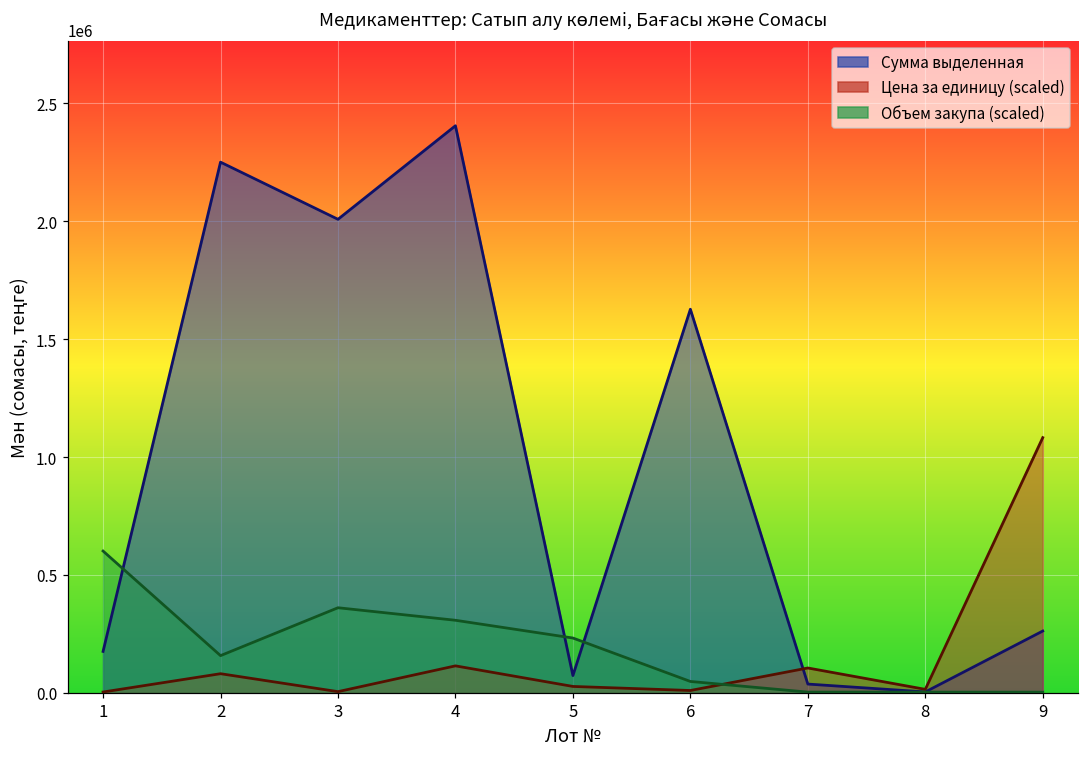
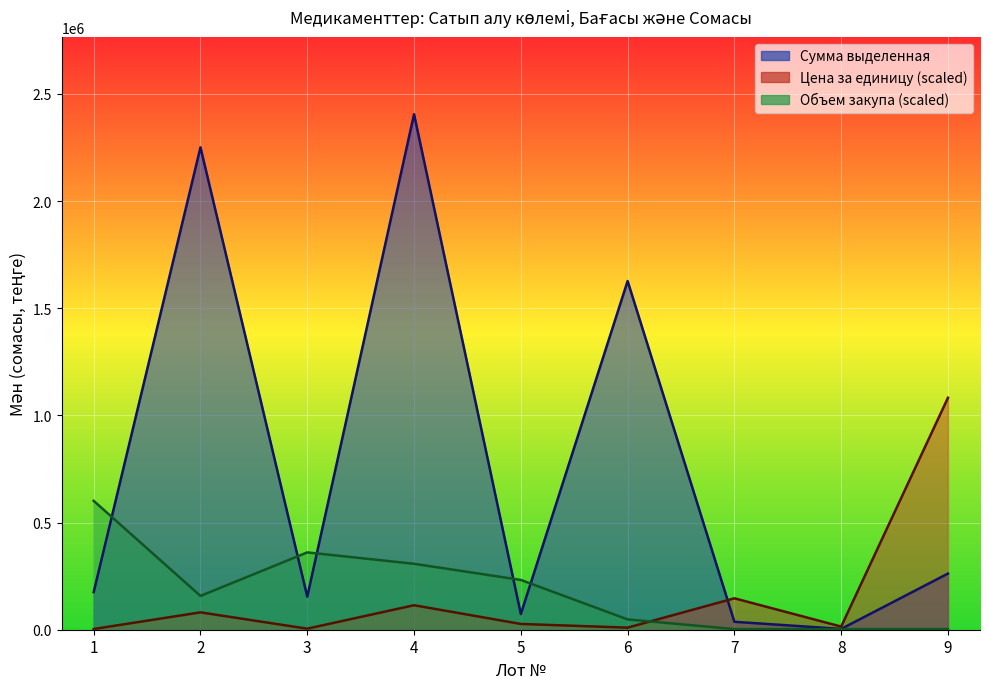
Сумма выделенная, 3: 2010000 -> 150000
Цена за единицу (scaled), 7: 110000 -> 150000
